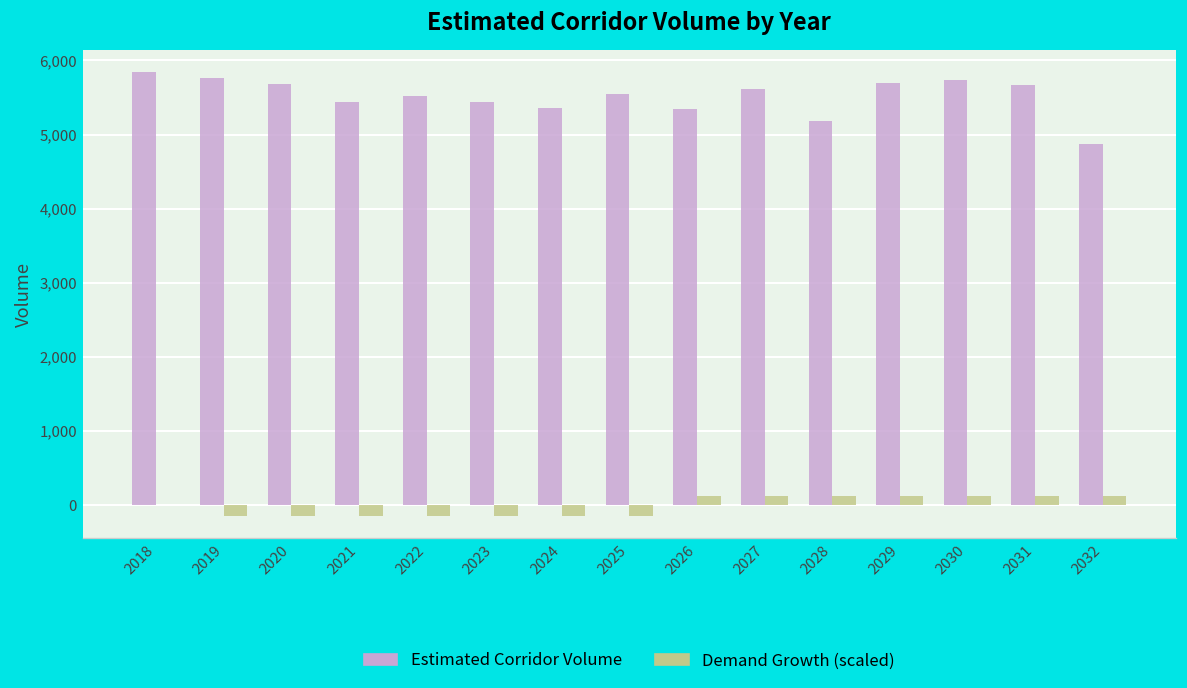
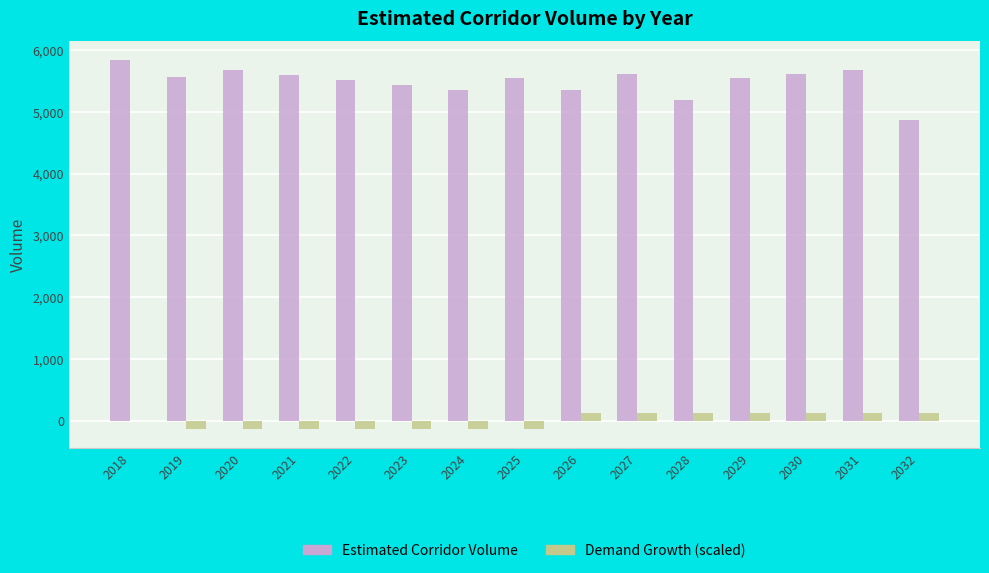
Estimated Corridor Volume, 2019: 5,800 -> 5,600
Estimated Corridor Volume, 2021: 5,400 -> 5,600
Estimated Corridor Volume, 2029: 5,700 -> 5,500
Estimated Corridor Volume, 2030: 5,700 -> 5,600
